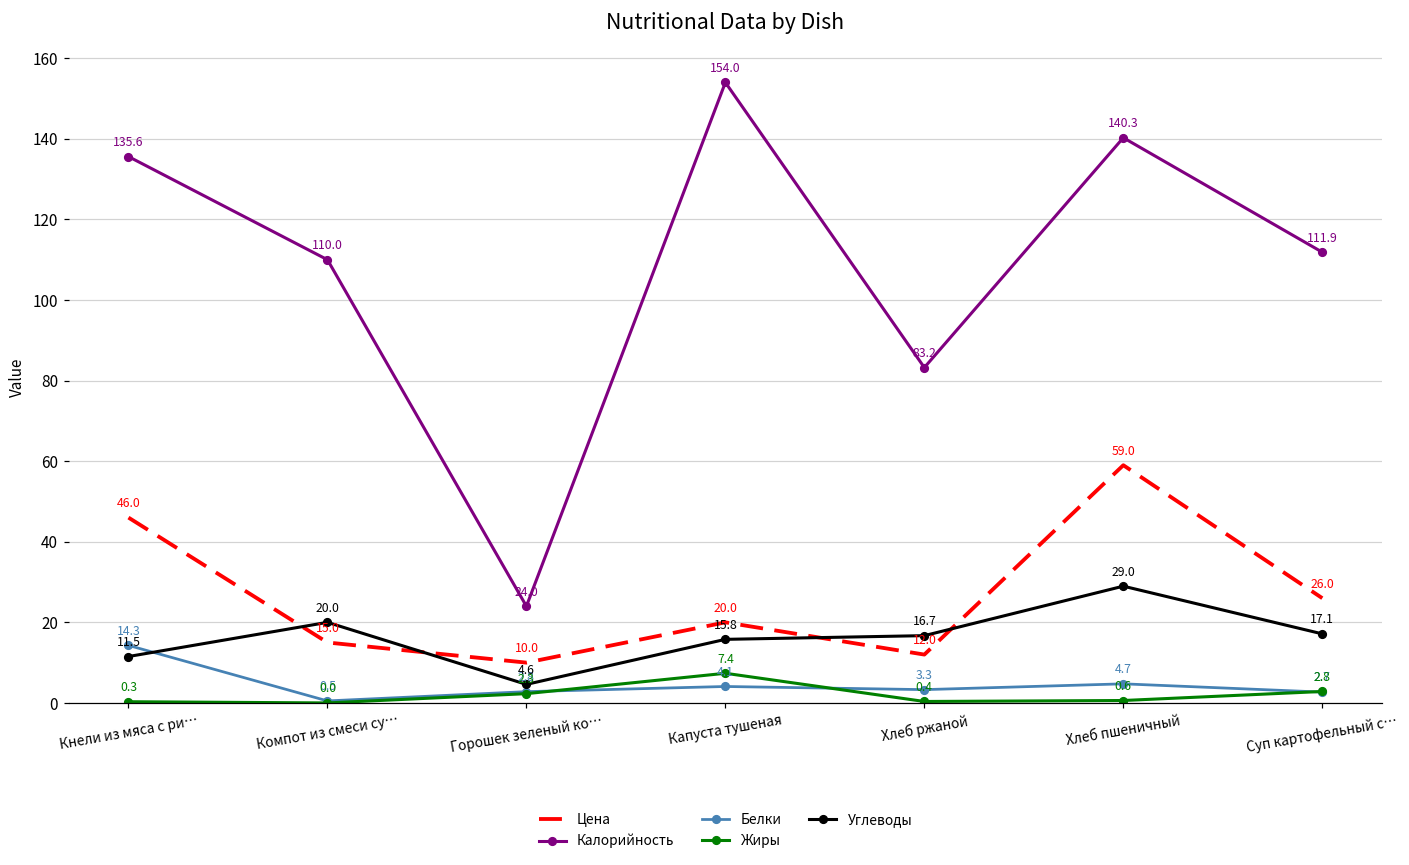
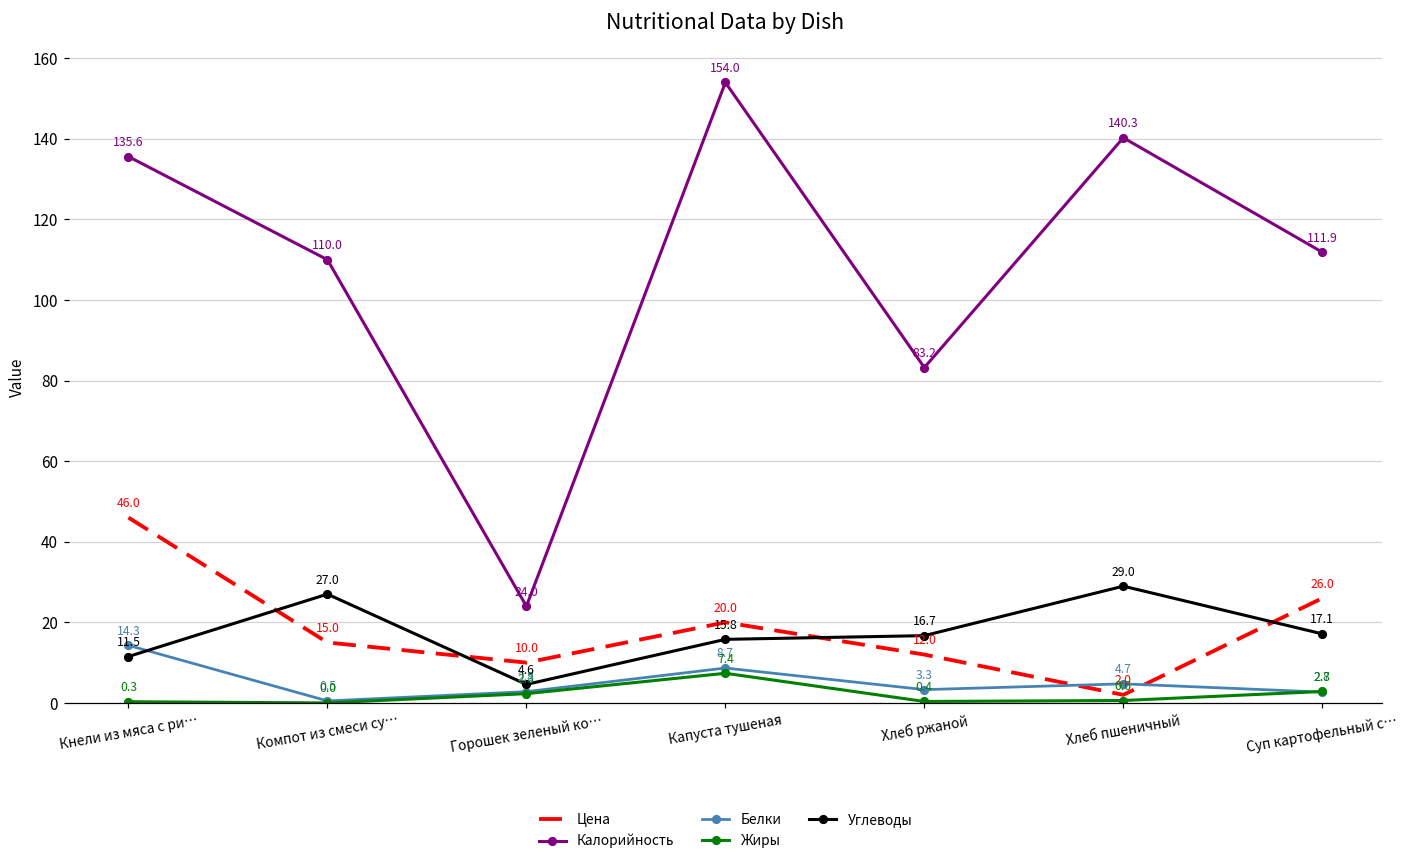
Углеводы, Компот из смеси су…: 20.0 -> 27.0
Белки, Капуста тушеная: 4.1 -> 8.7
Цена, Хлеб пшеничный: 59.0 -> 2.0
